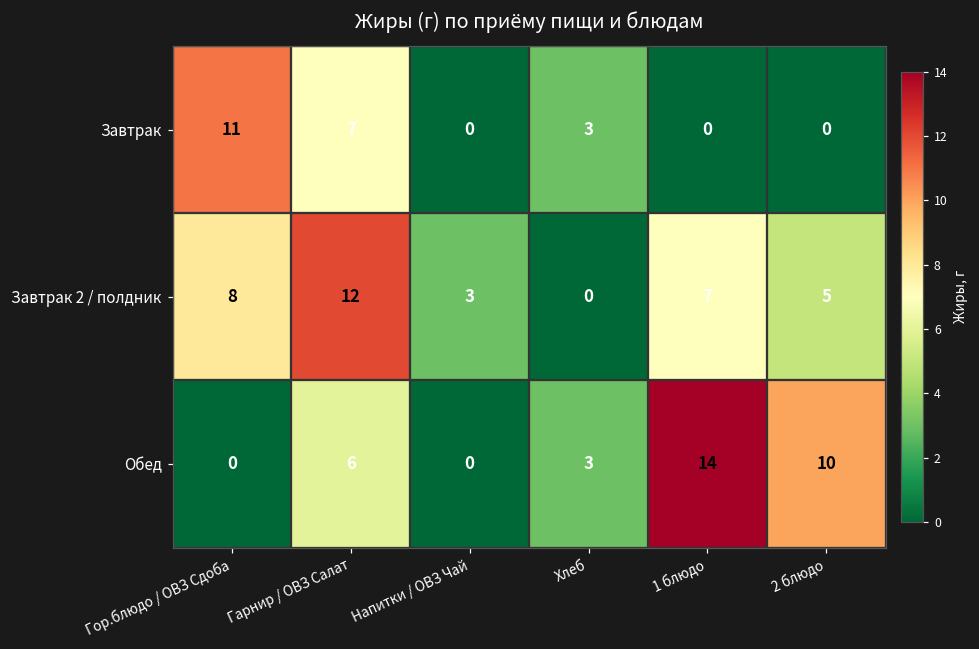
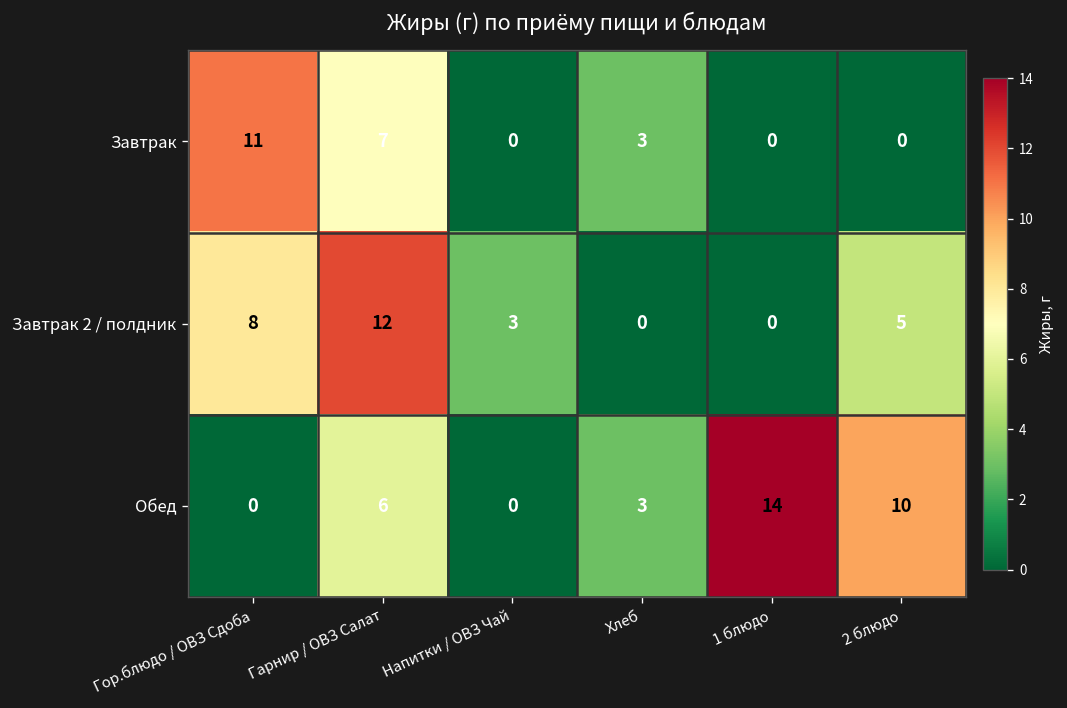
Завтрак 2 / полдник, 1 блюдо: 7 -> 0
